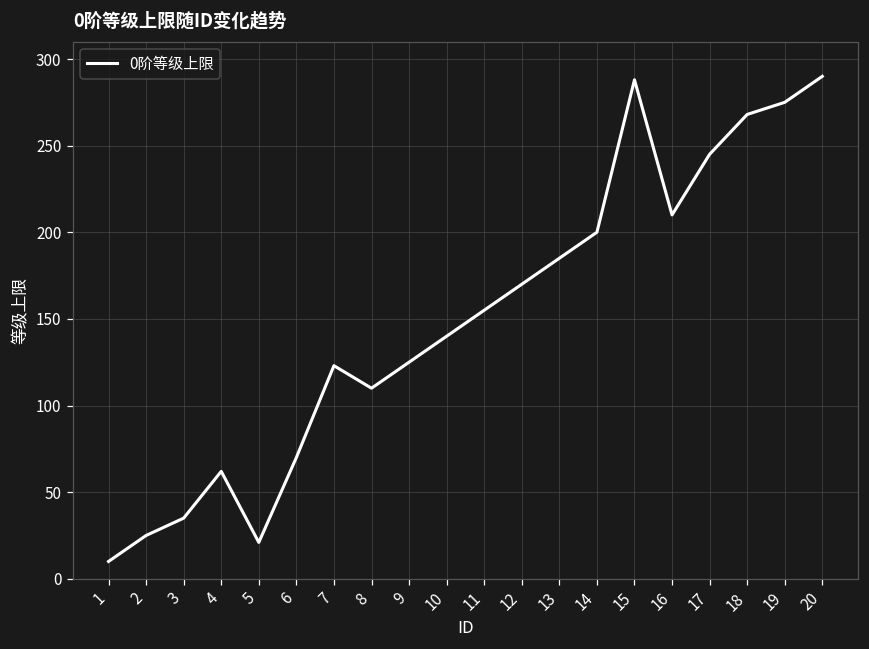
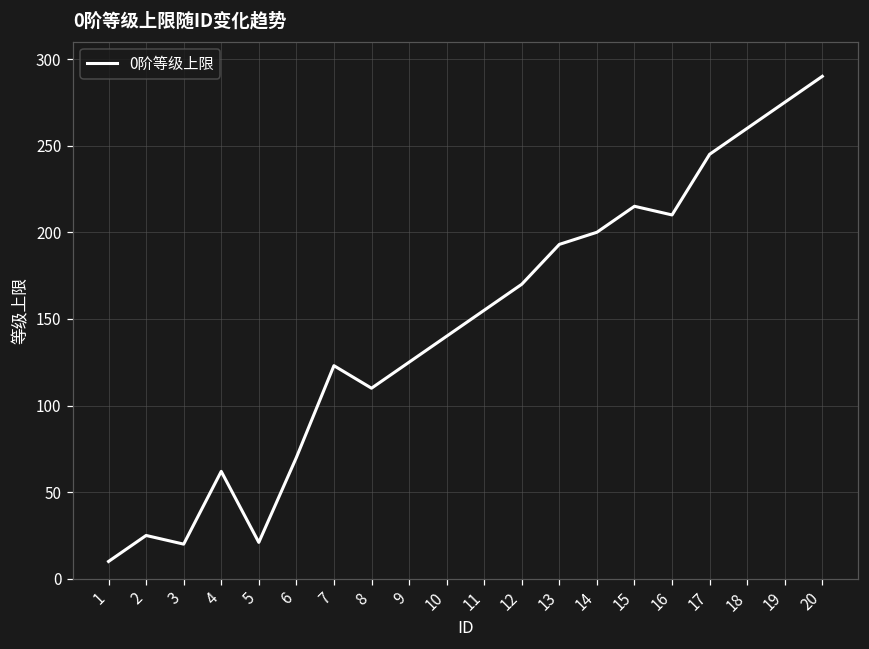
3: 35 -> 20
13: 185 -> 193
15: 288 -> 215
18: 268 -> 260
